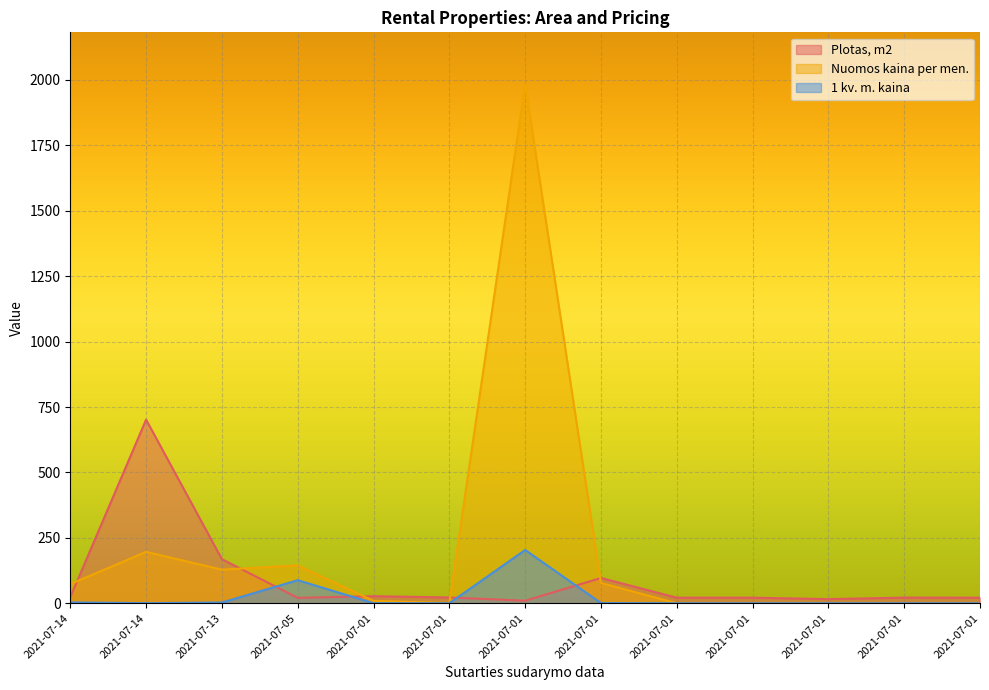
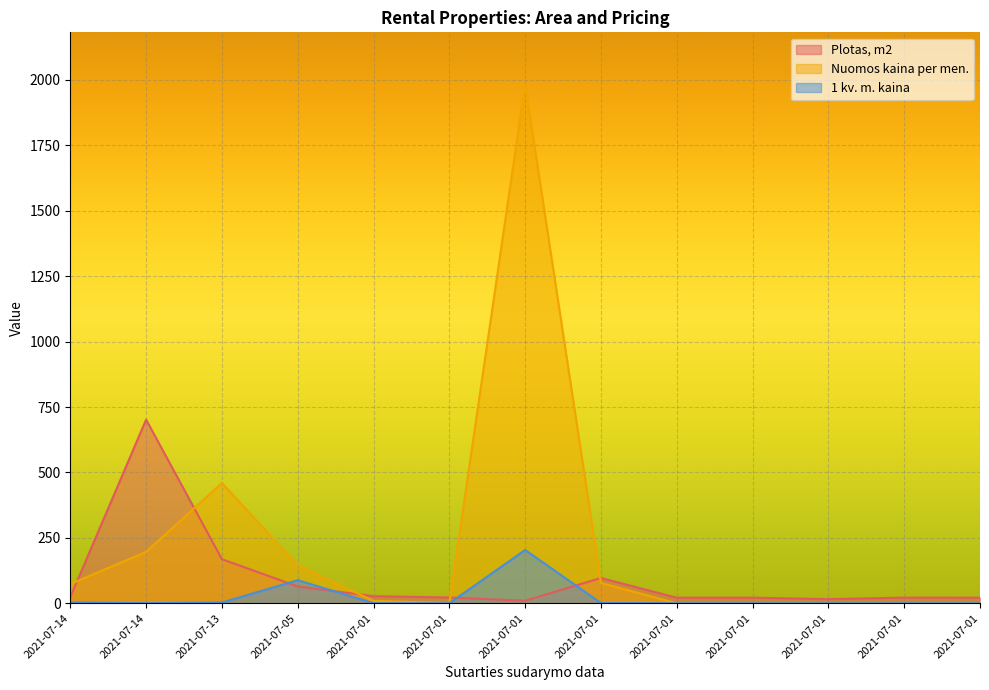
Nuomos kaina per men., 2021-07-13: 130 -> 460
Plotas, m2, 2021-07-05: 20 -> 60
